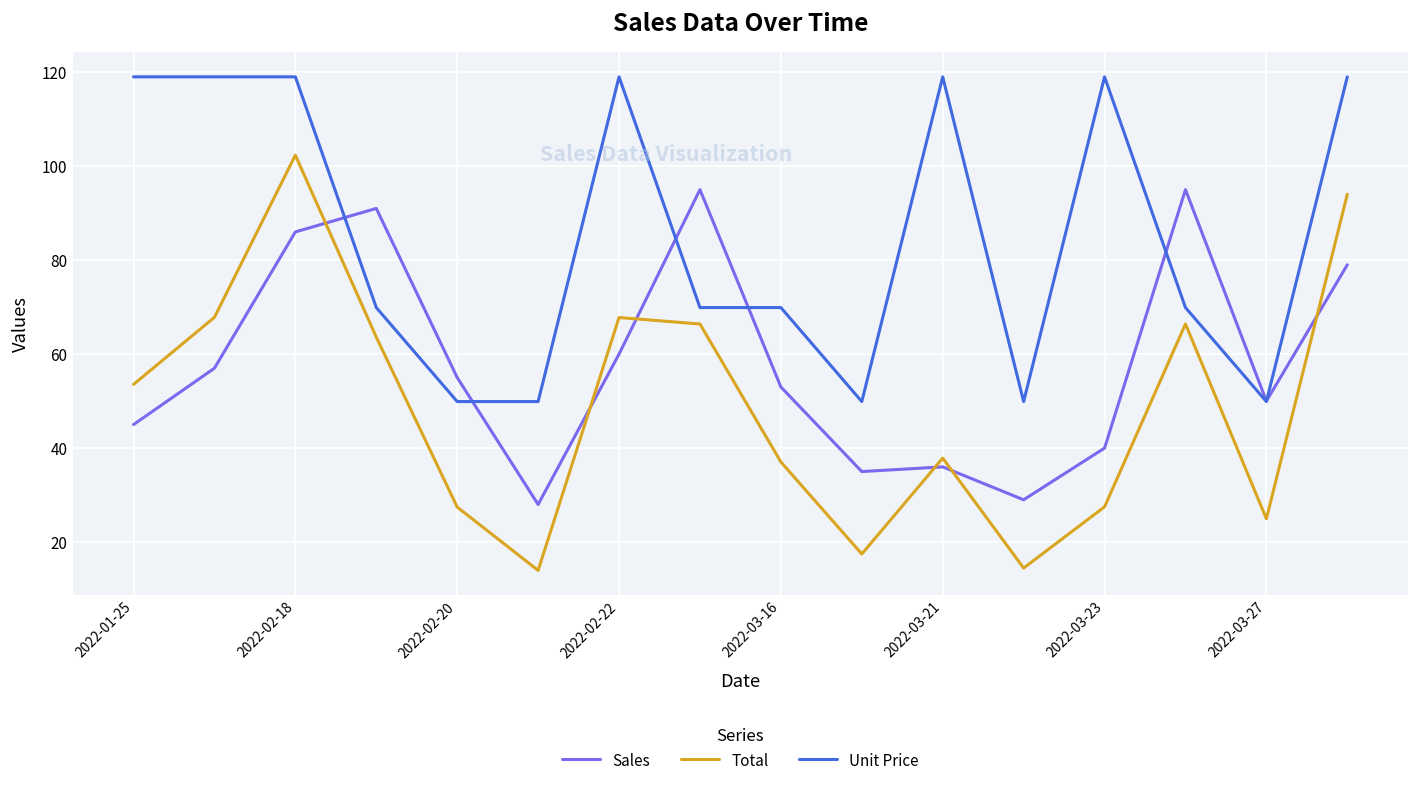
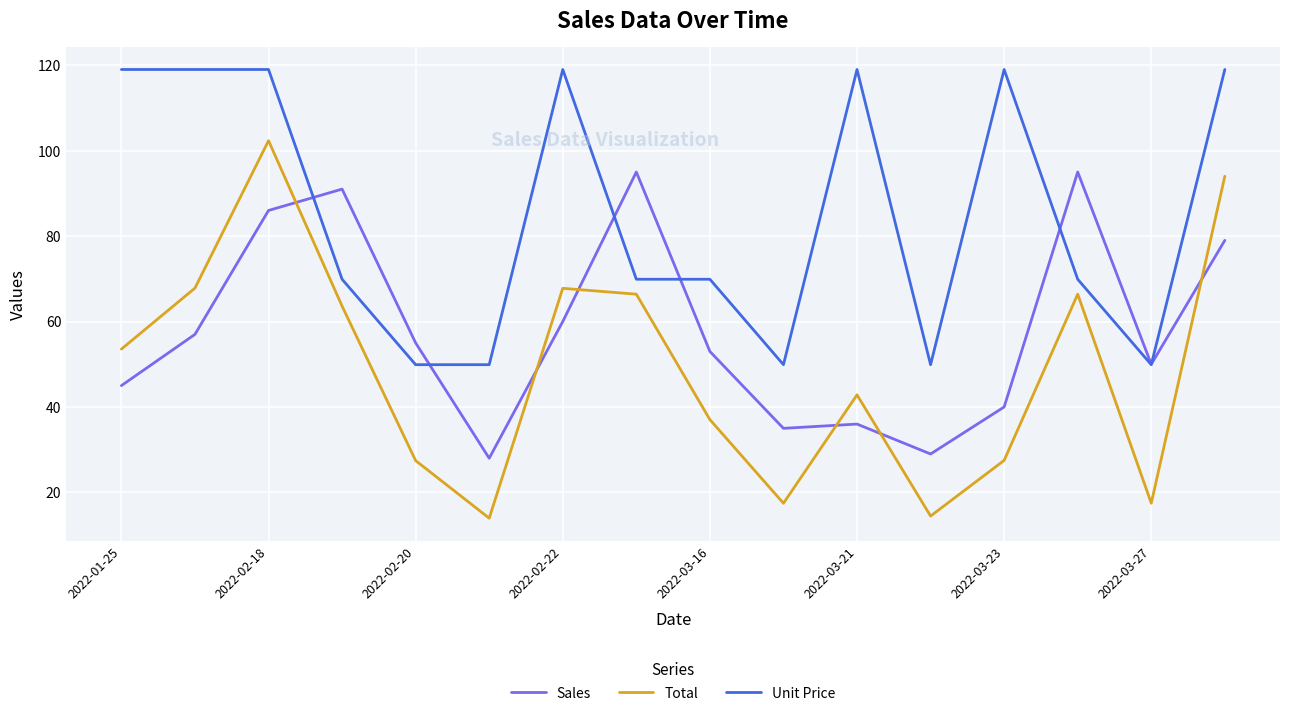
Total, 2022-03-21: 38 -> 43
Total, 2022-03-27: 25 -> 17
